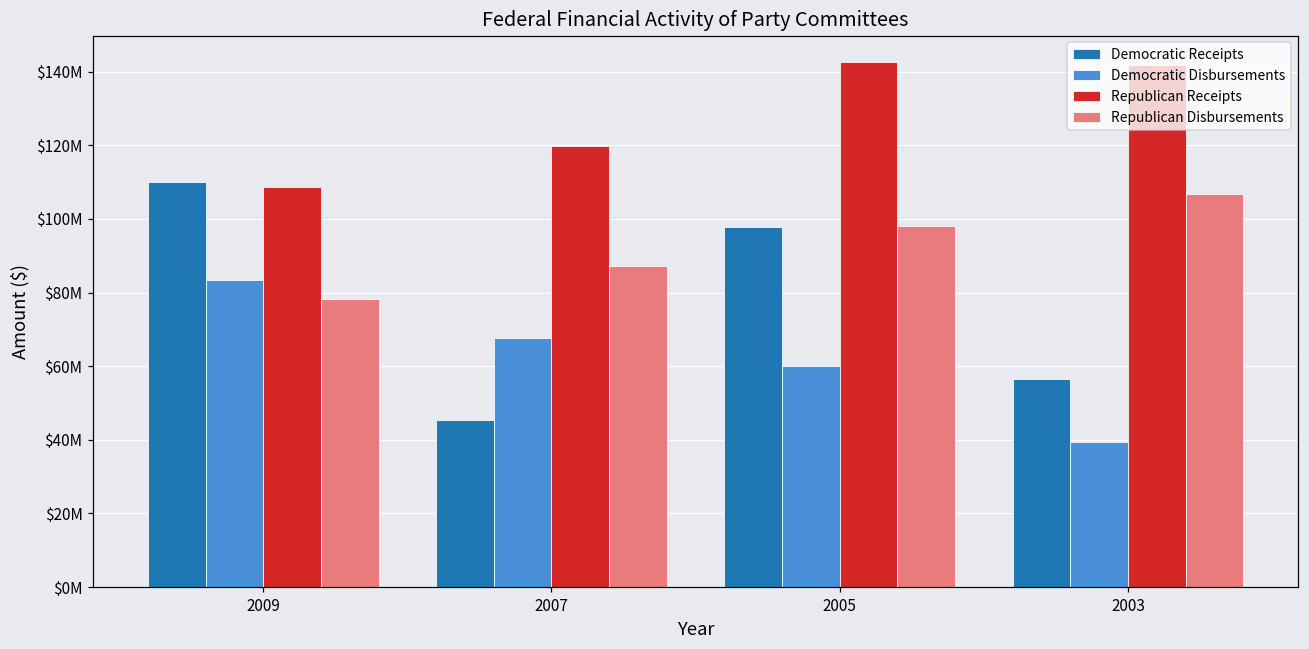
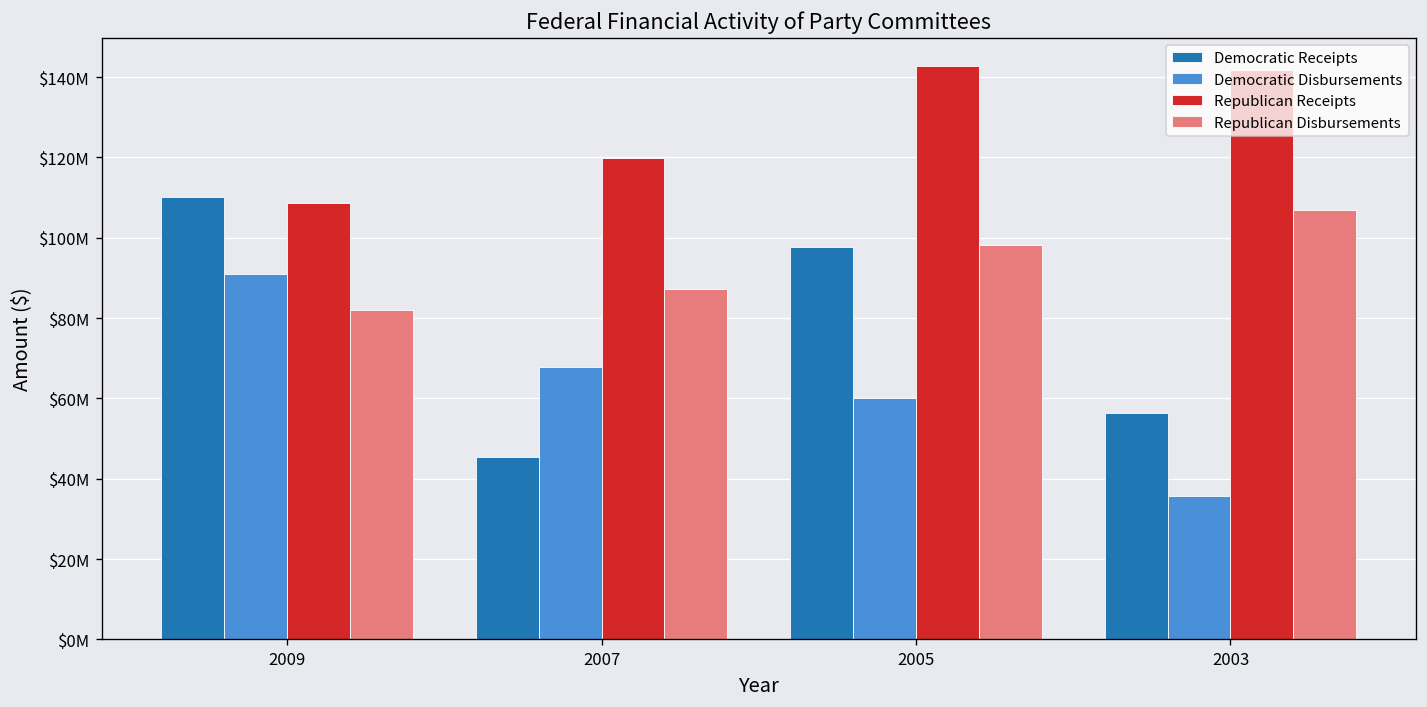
Democratic Disbursements, 2009: $83000000 -> $91000000
Republican Disbursements, 2009: $78000000 -> $82000000
Democratic Disbursements, 2003: $39000000 -> $36000000
